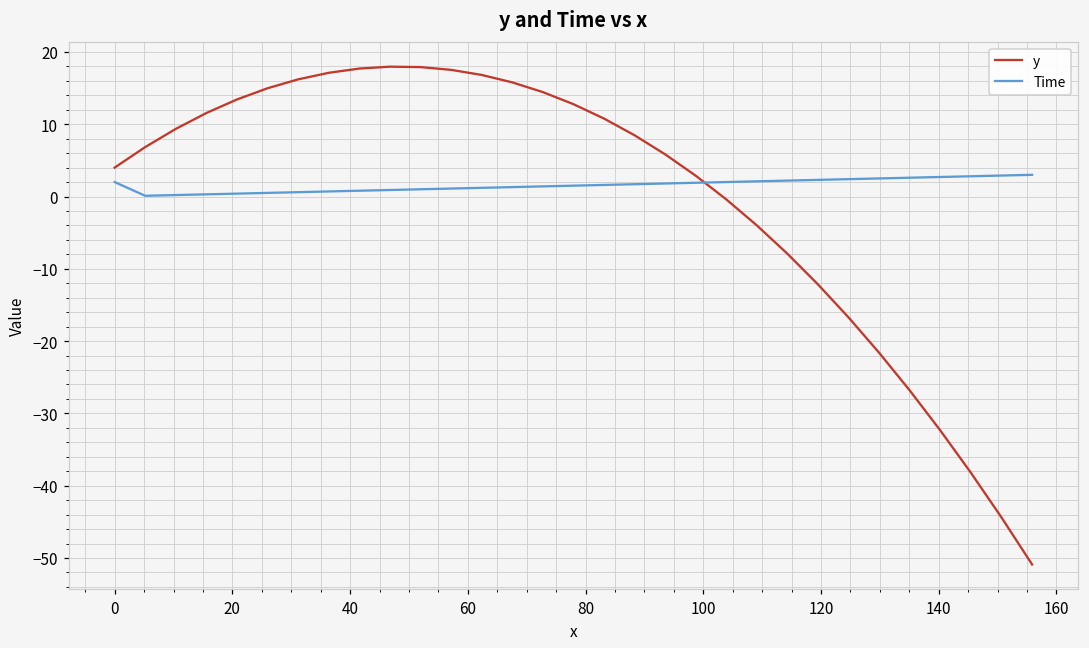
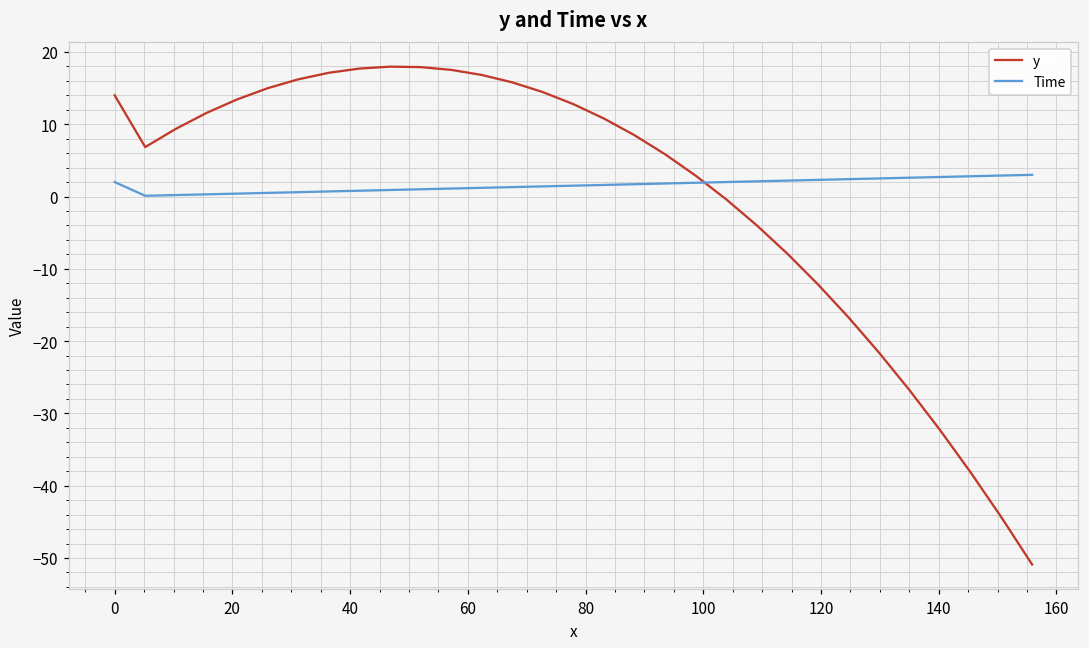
y, 0: 4 -> 14
